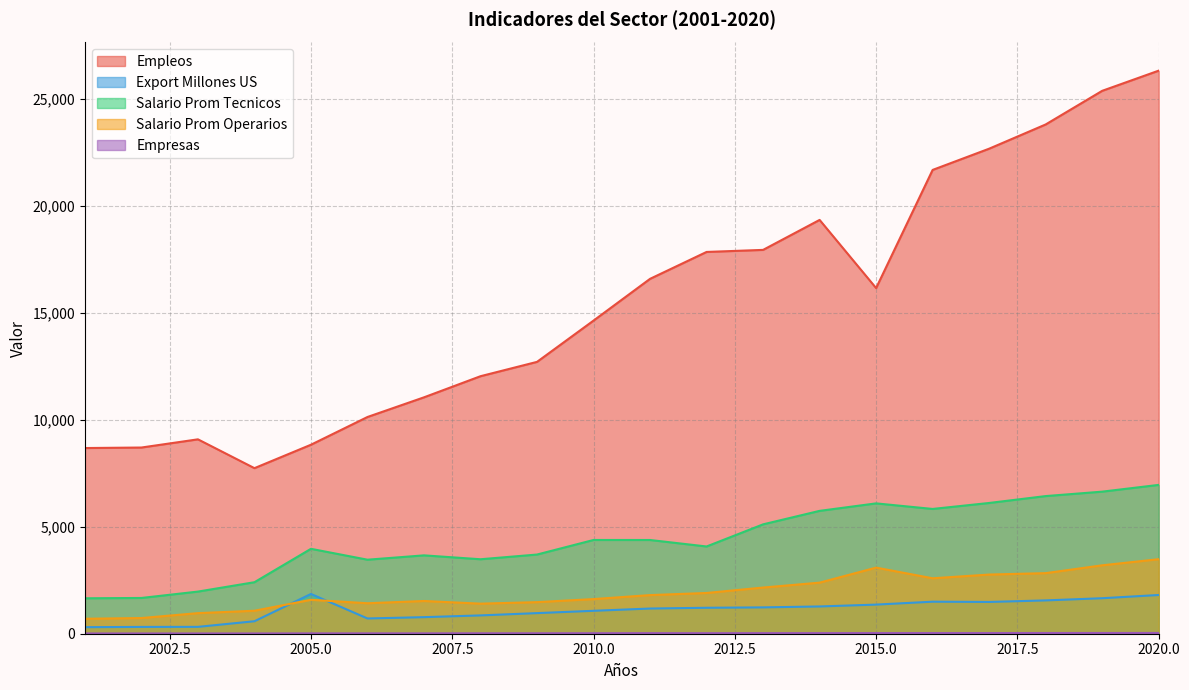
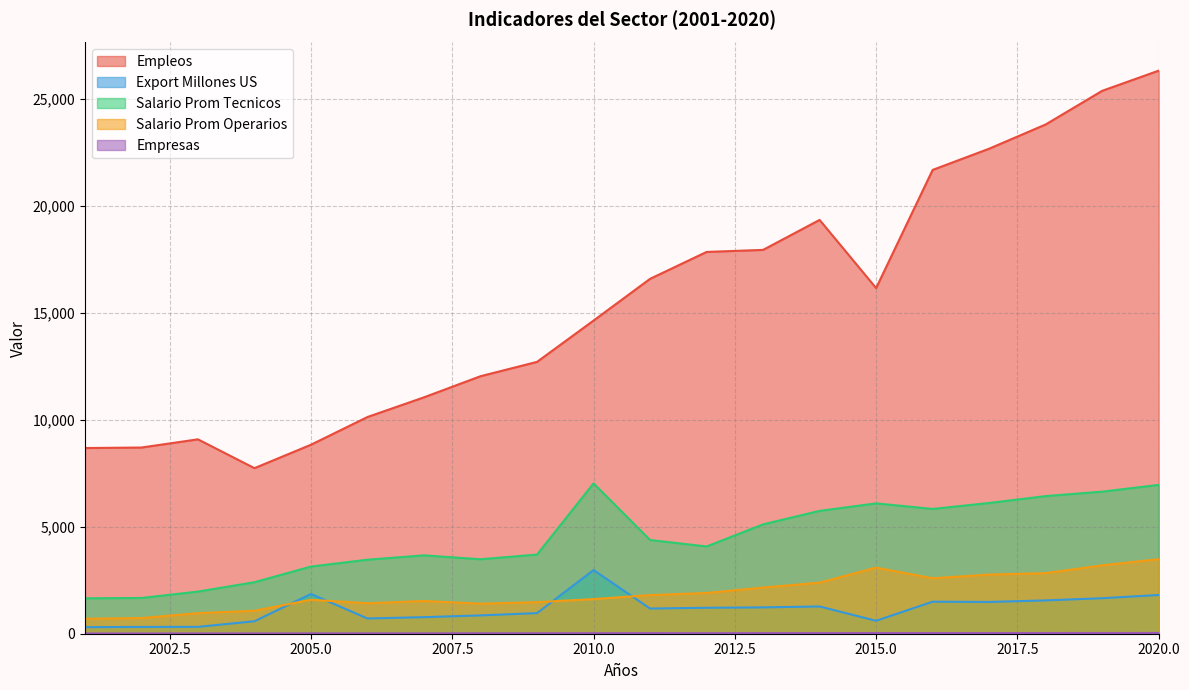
Salario Prom Tecnicos, 2005.0: 4,000 -> 3,100
Export Millones US, 2010.0: 1,100 -> 3,000
Salario Prom Tecnicos, 2010.0: 4,400 -> 7,000
Export Millones US, 2015.0: 1,400 -> 600
